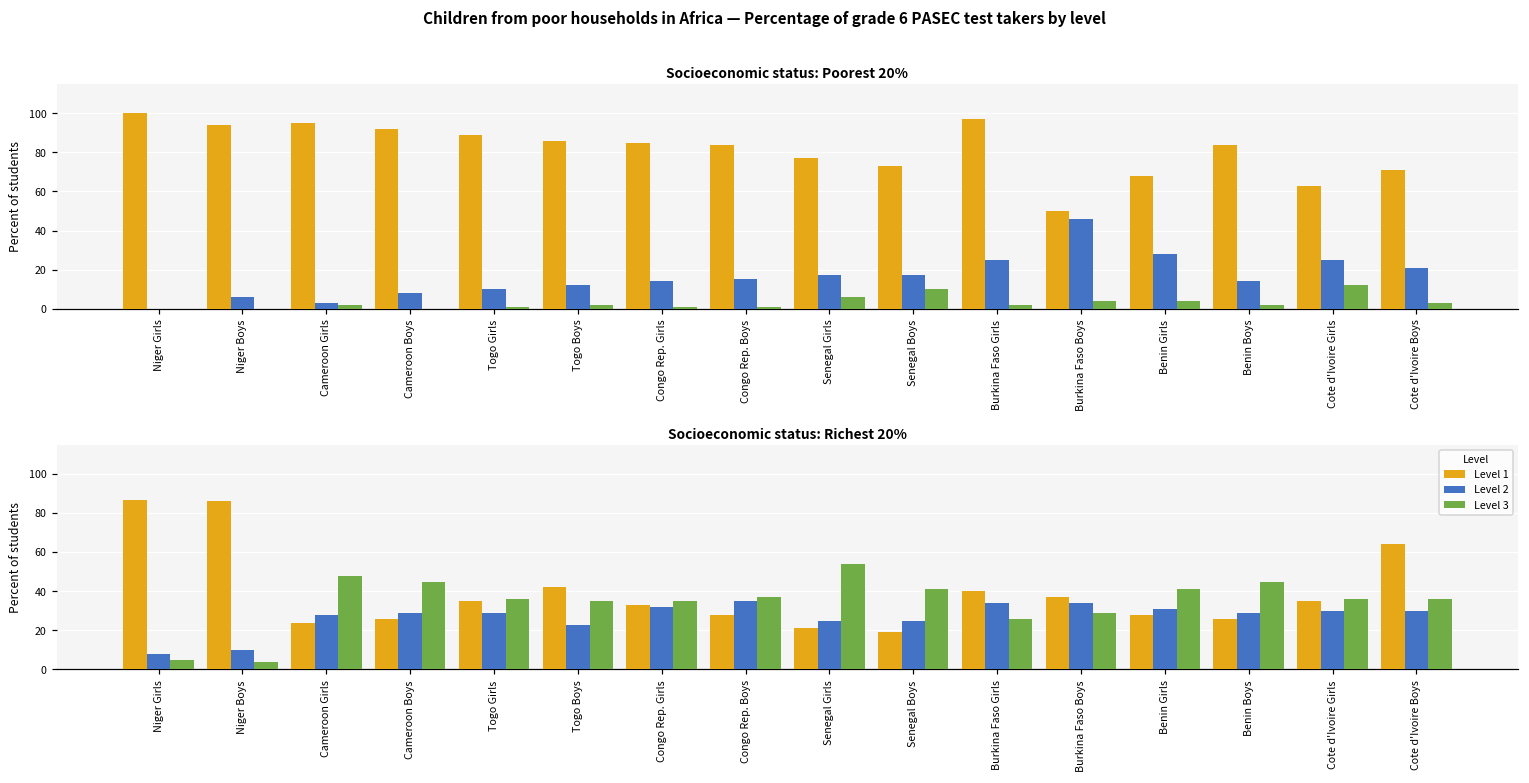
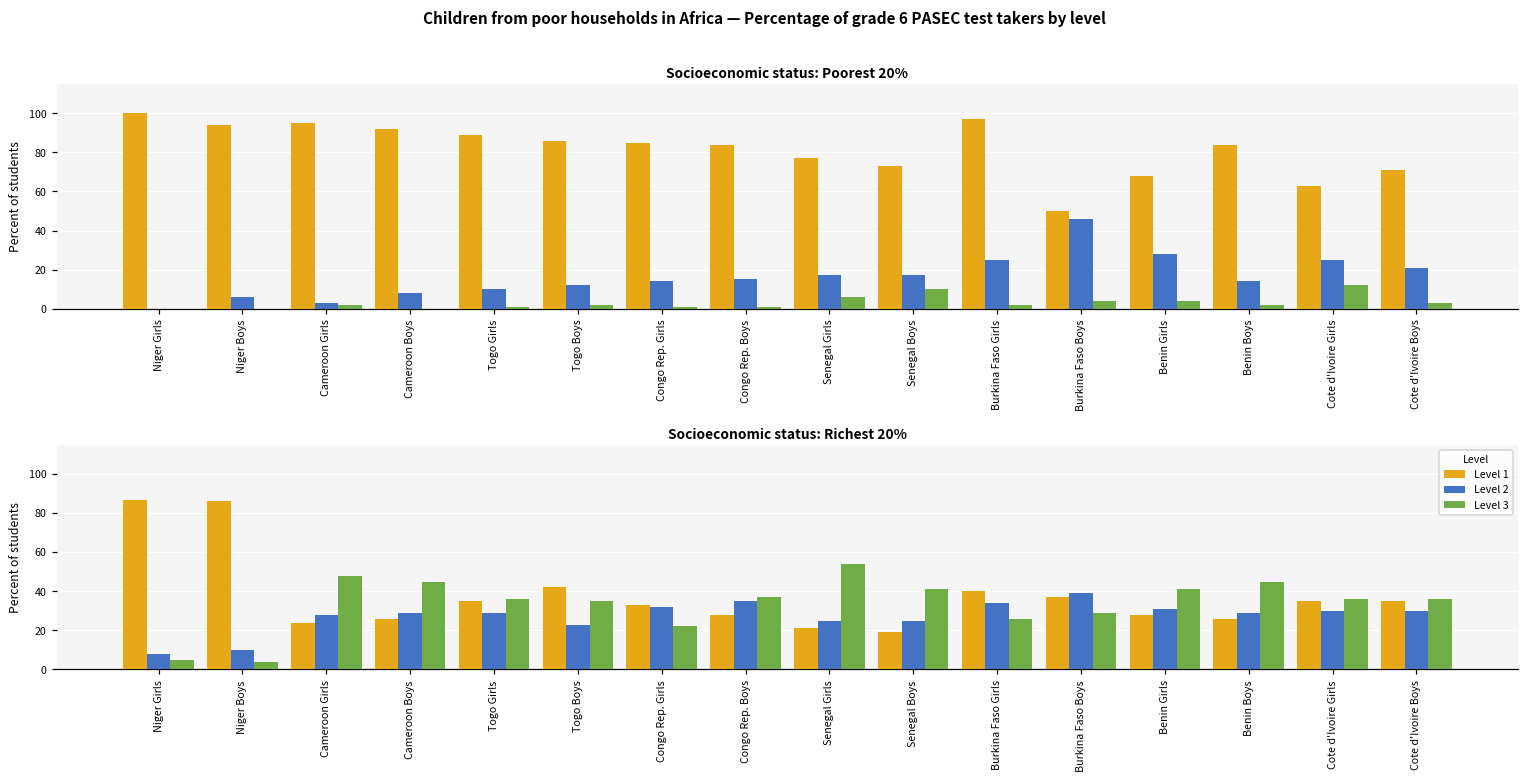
Socioeconomic status: Richest 20%, Level 3, Congo Rep. Girls: 35 -> 22
Socioeconomic status: Richest 20%, Level 2, Burkina Faso Boys: 34 -> 39
Socioeconomic status: Richest 20%, Level 1, Cote d'Ivoire Boys: 64 -> 35
